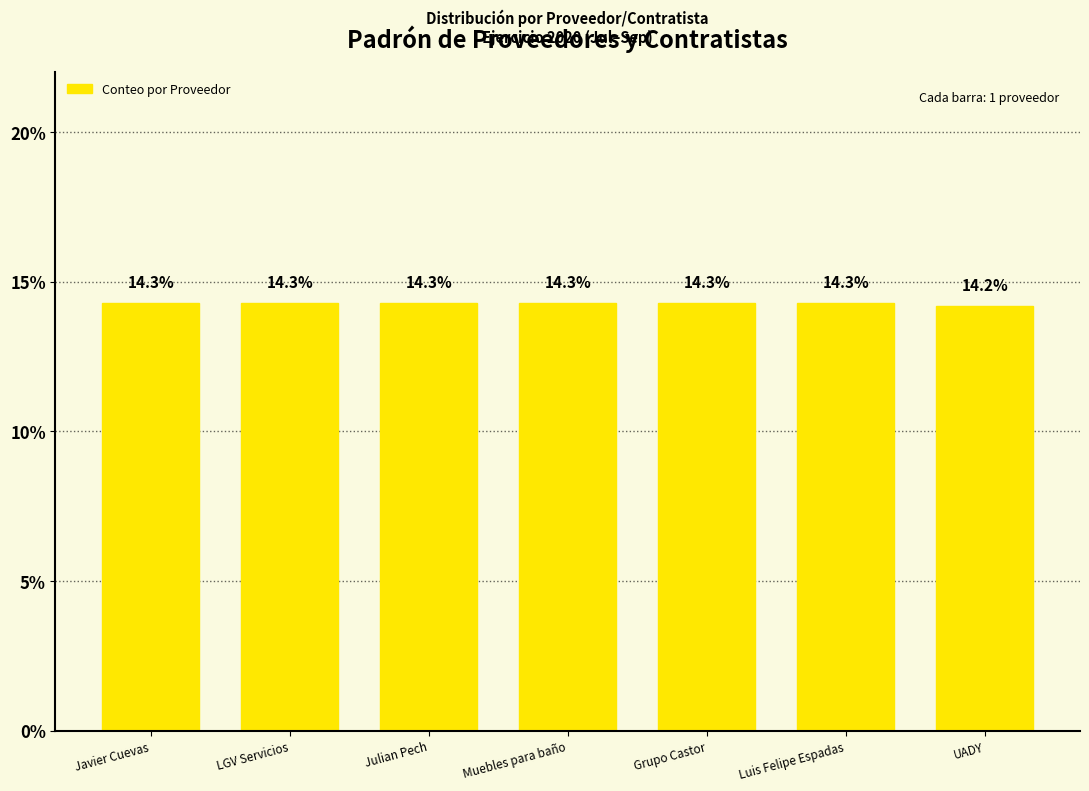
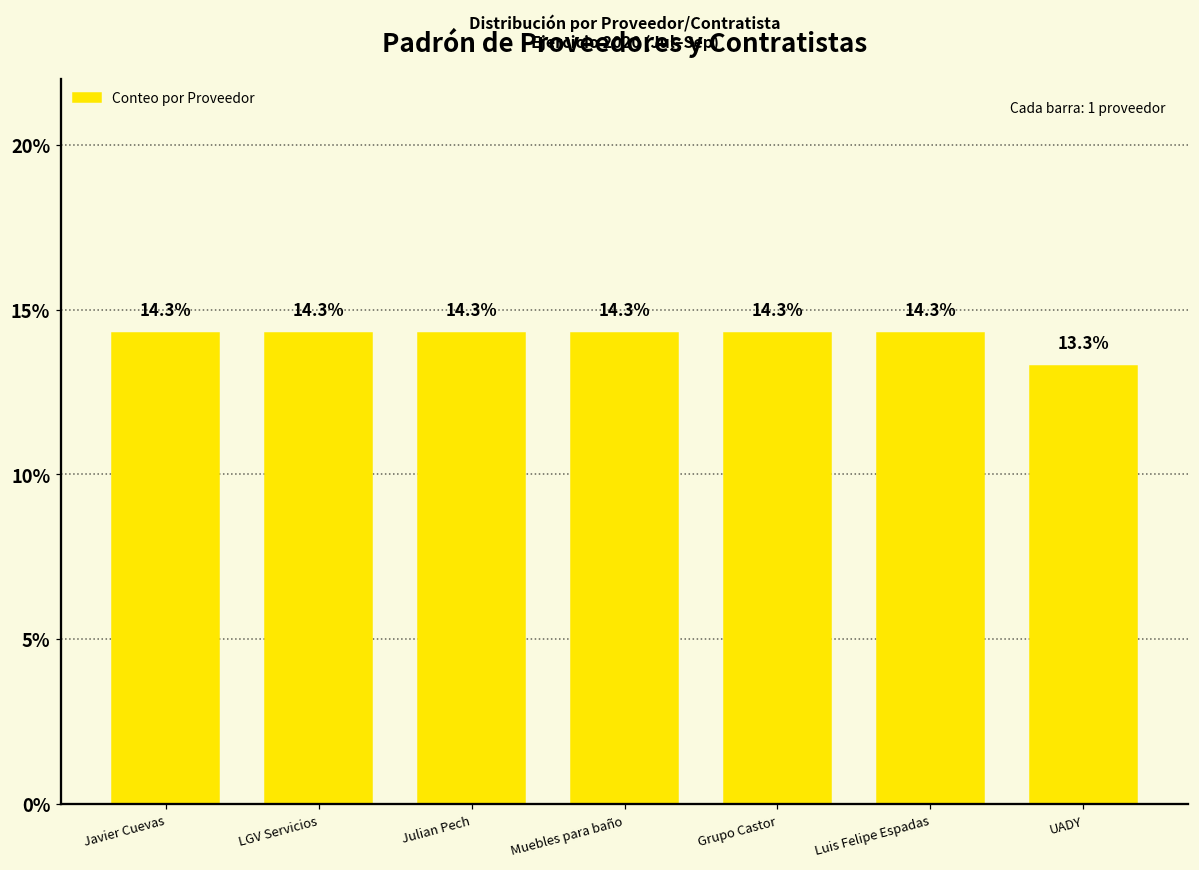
UADY: 14.2% -> 13.3%
